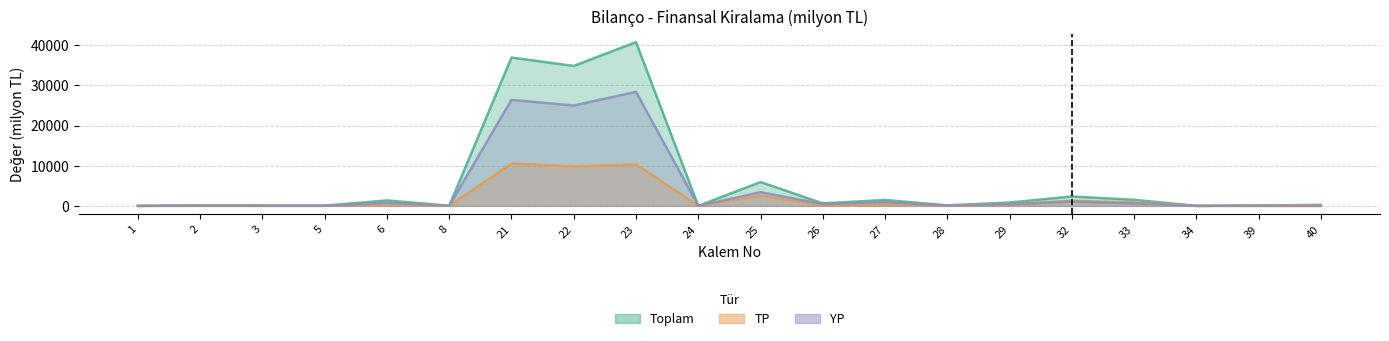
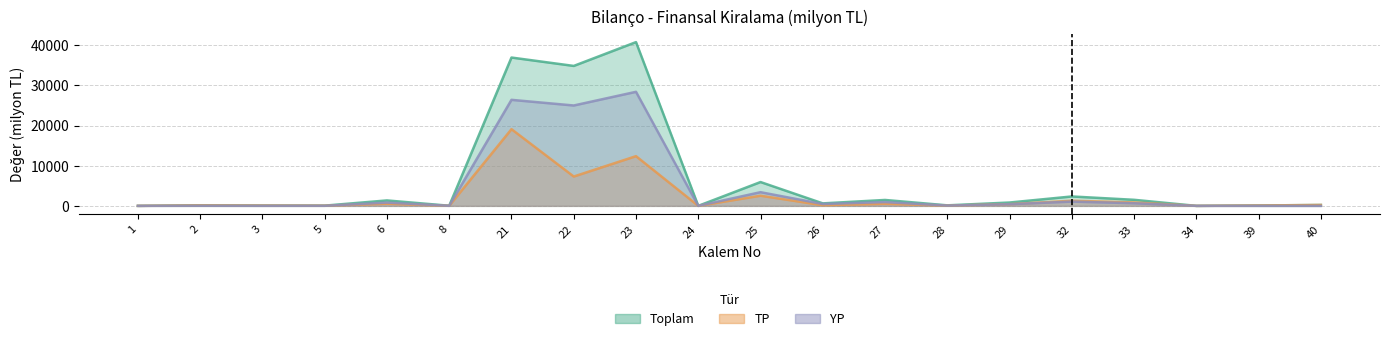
TP, 21: 11000 -> 19000
TP, 22: 10000 -> 7000
TP, 23: 10000 -> 12000
